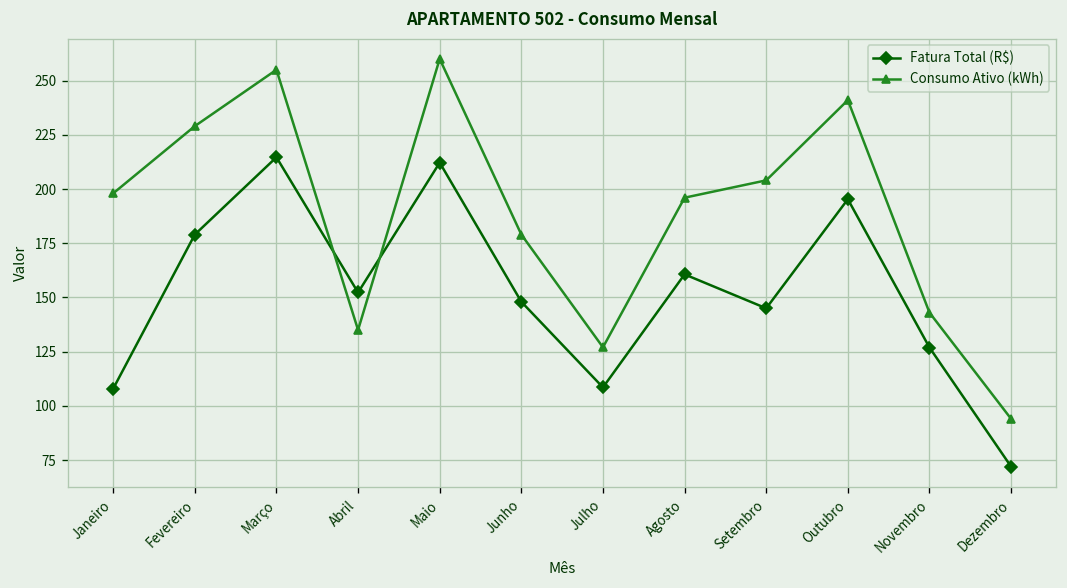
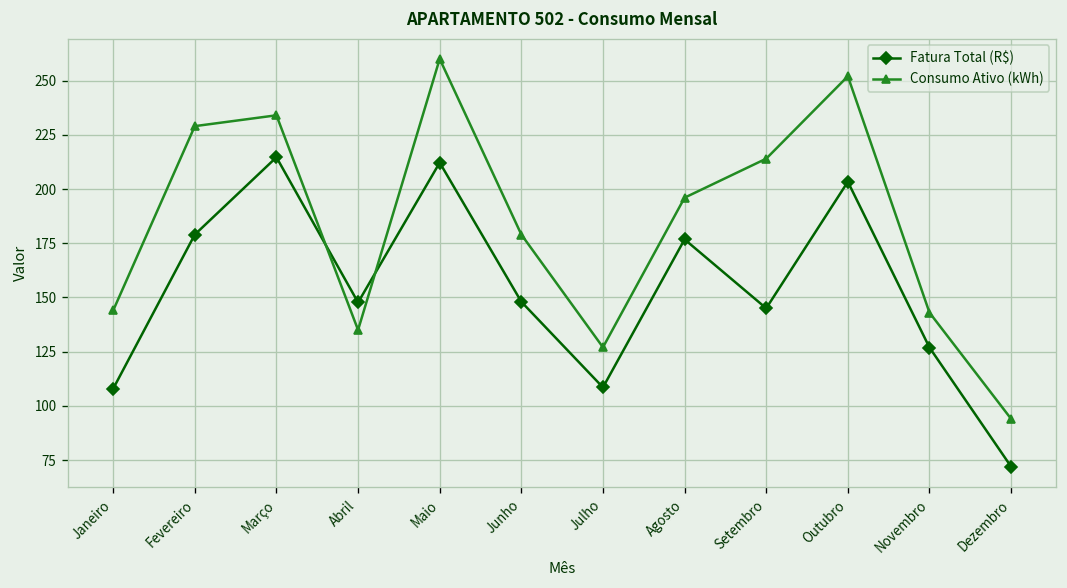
Consumo Ativo (kWh), Janeiro: 198 -> 144
Consumo Ativo (kWh), Março: 255 -> 234
Fatura Total (R$), Abril: 152 -> 148
Fatura Total (R$), Agosto: 161 -> 177
Consumo Ativo (kWh), Setembro: 204 -> 214
Fatura Total (R$), Outubro: 195 -> 203
Consumo Ativo (kWh), Outubro: 241 -> 252
